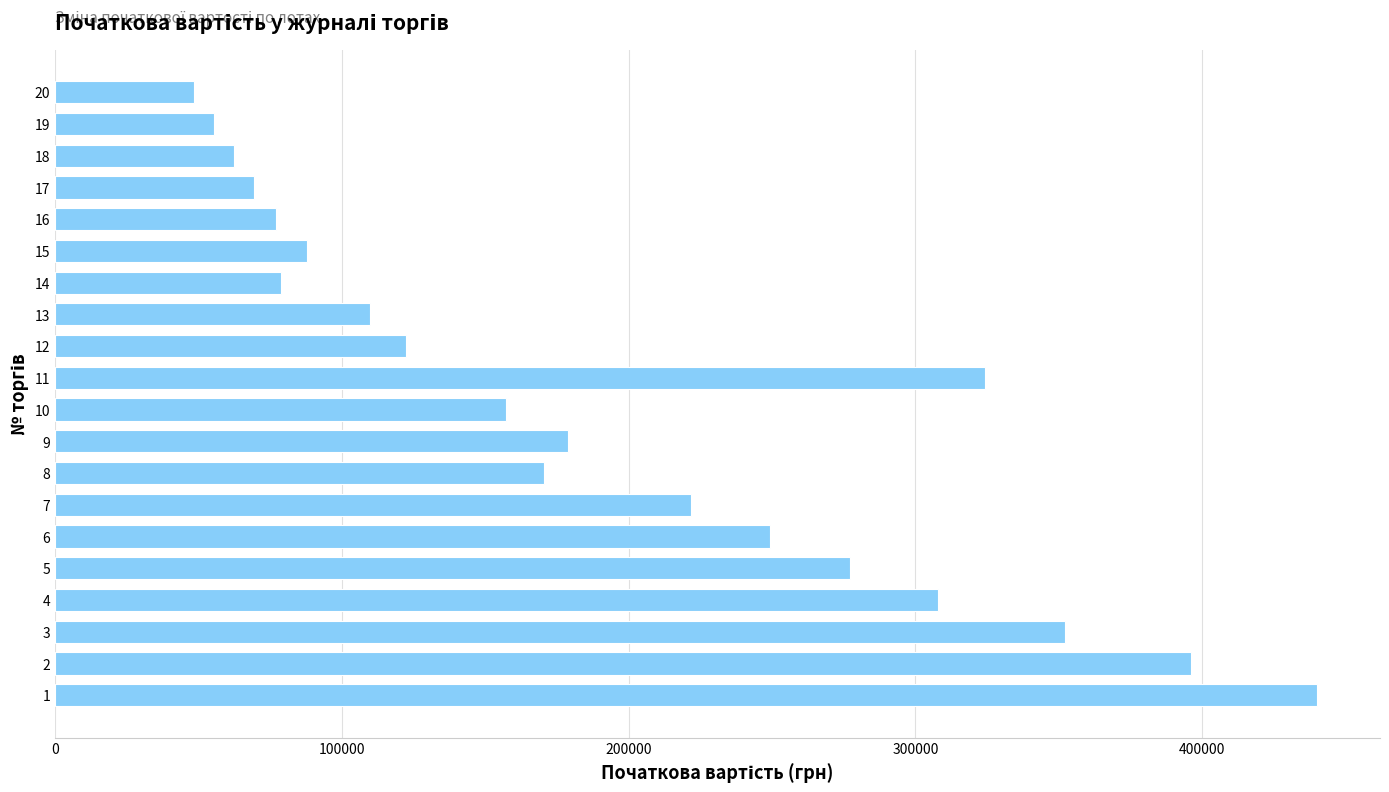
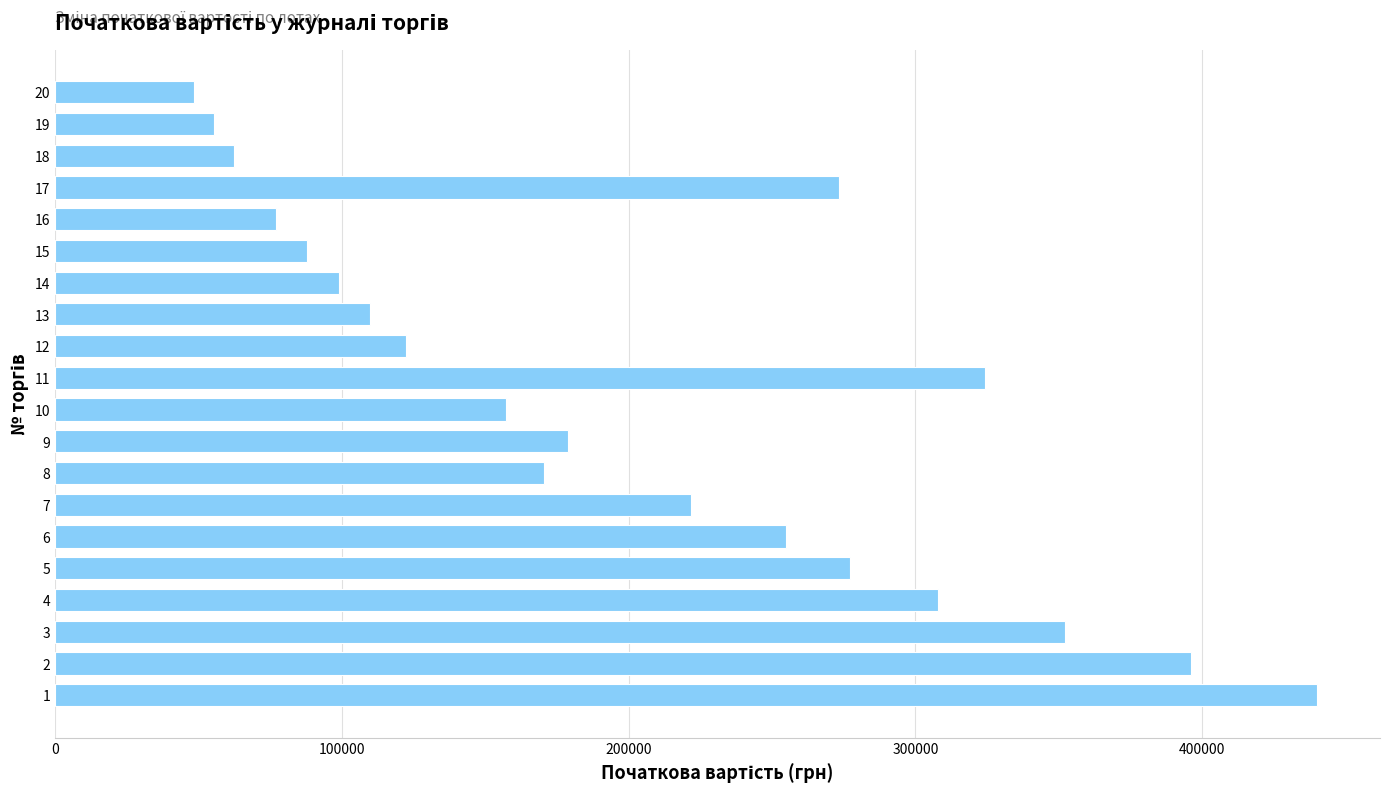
17: 69000 -> 273000
14: 79000 -> 99000
6: 249000 -> 255000
